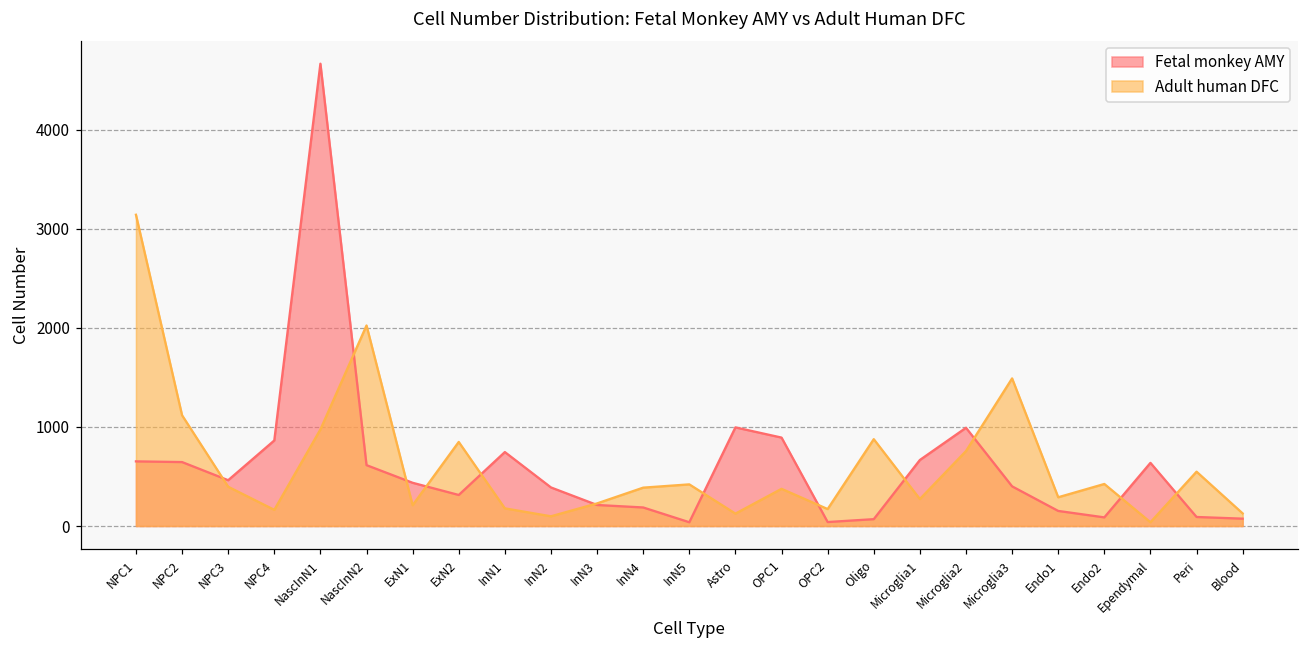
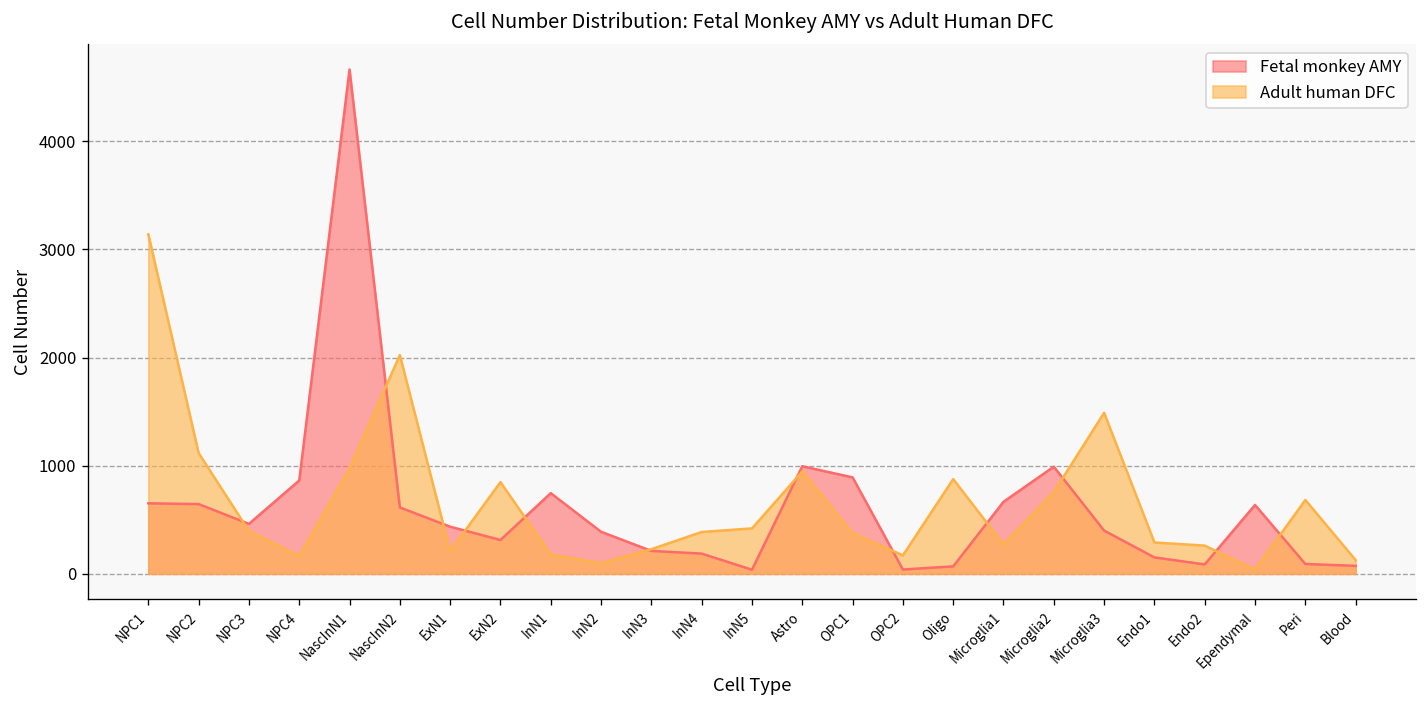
Adult human DFC, Astro: 100 -> 900
Adult human DFC, Endo2: 400 -> 300
Adult human DFC, Peri: 500 -> 700
